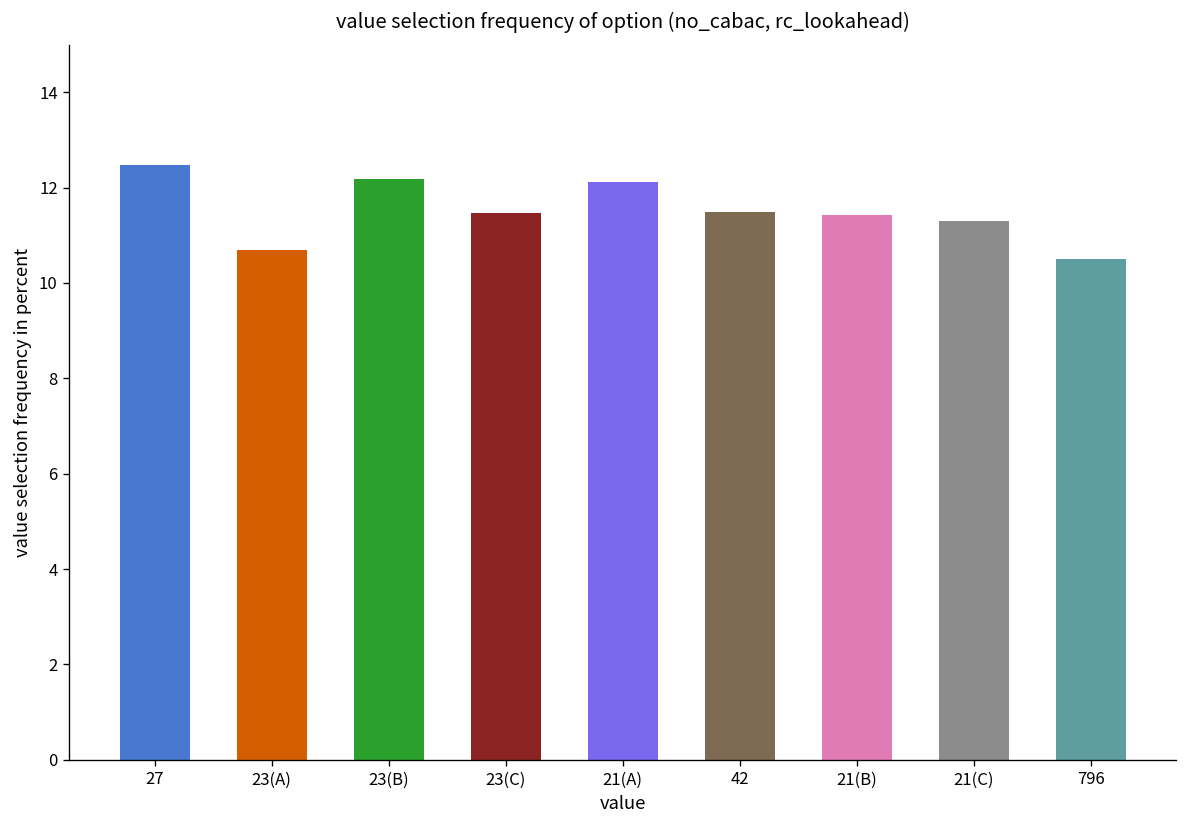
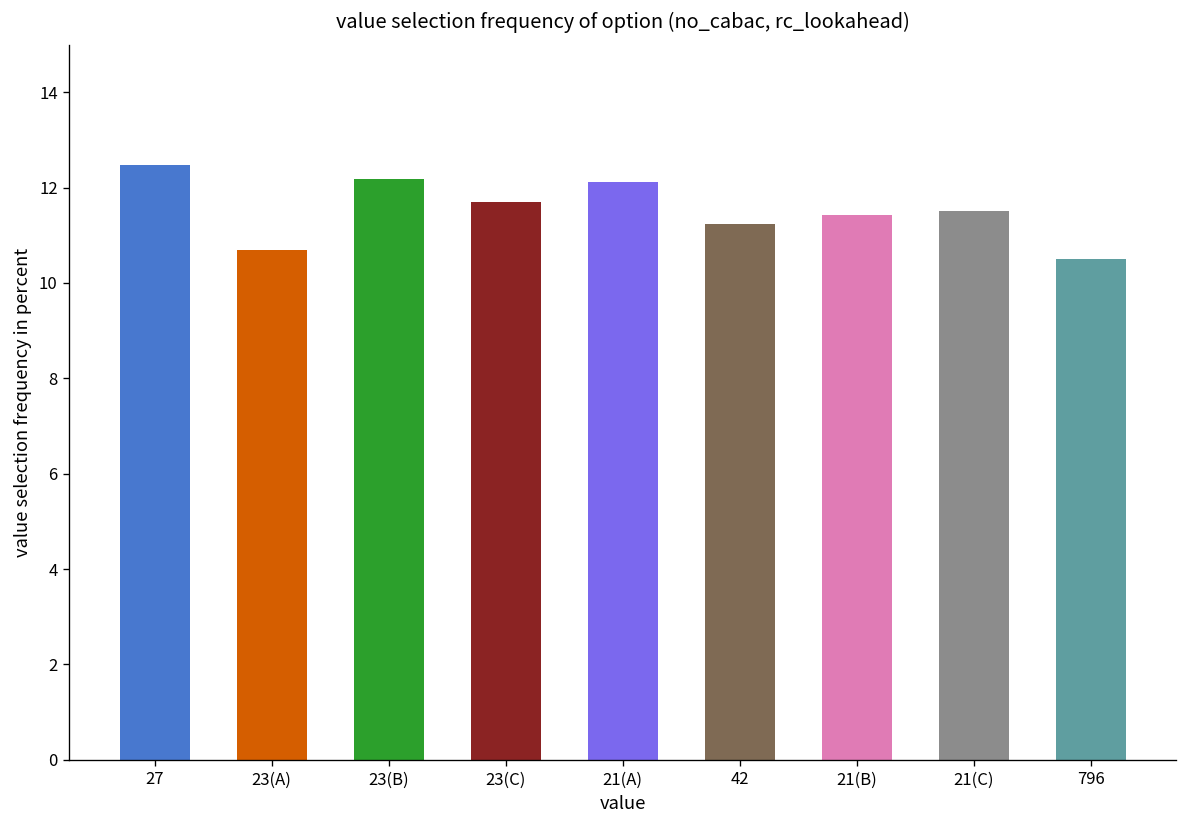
23(C): 11.5 -> 11.7
42: 11.5 -> 11.2
21(C): 11.3 -> 11.5
